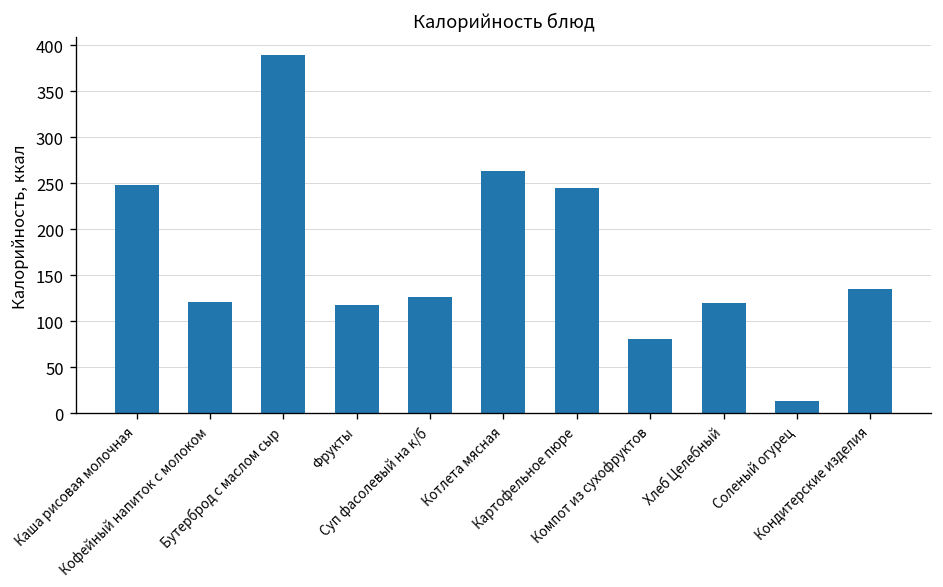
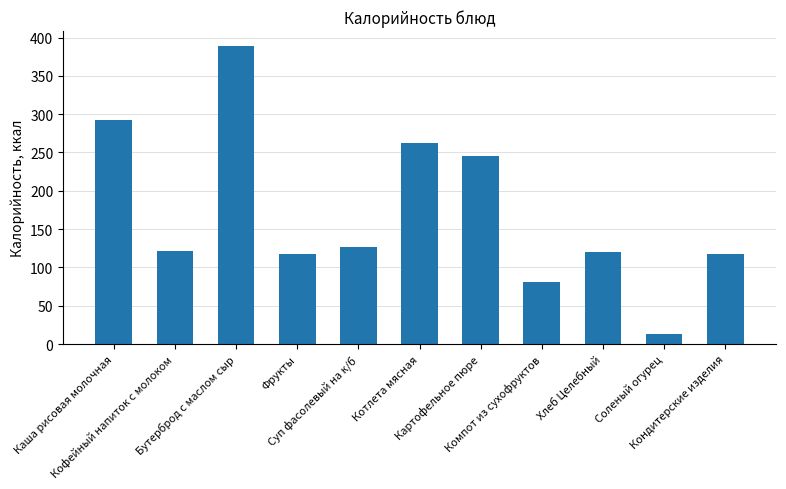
Каша рисовая молочная: 250 -> 290
Кондитерские изделия: 140 -> 120
